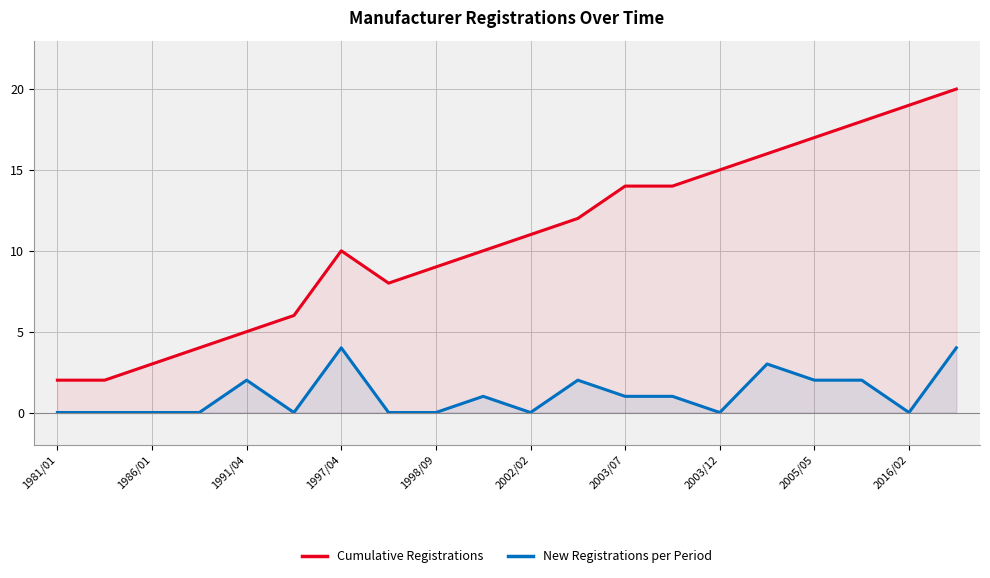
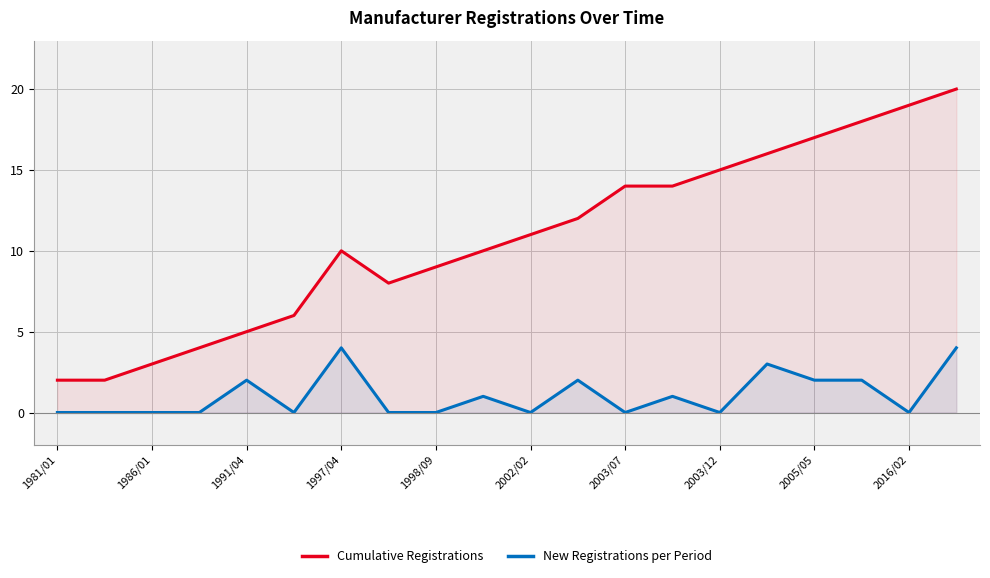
New Registrations per Period, 2003/07: 1 -> 0
